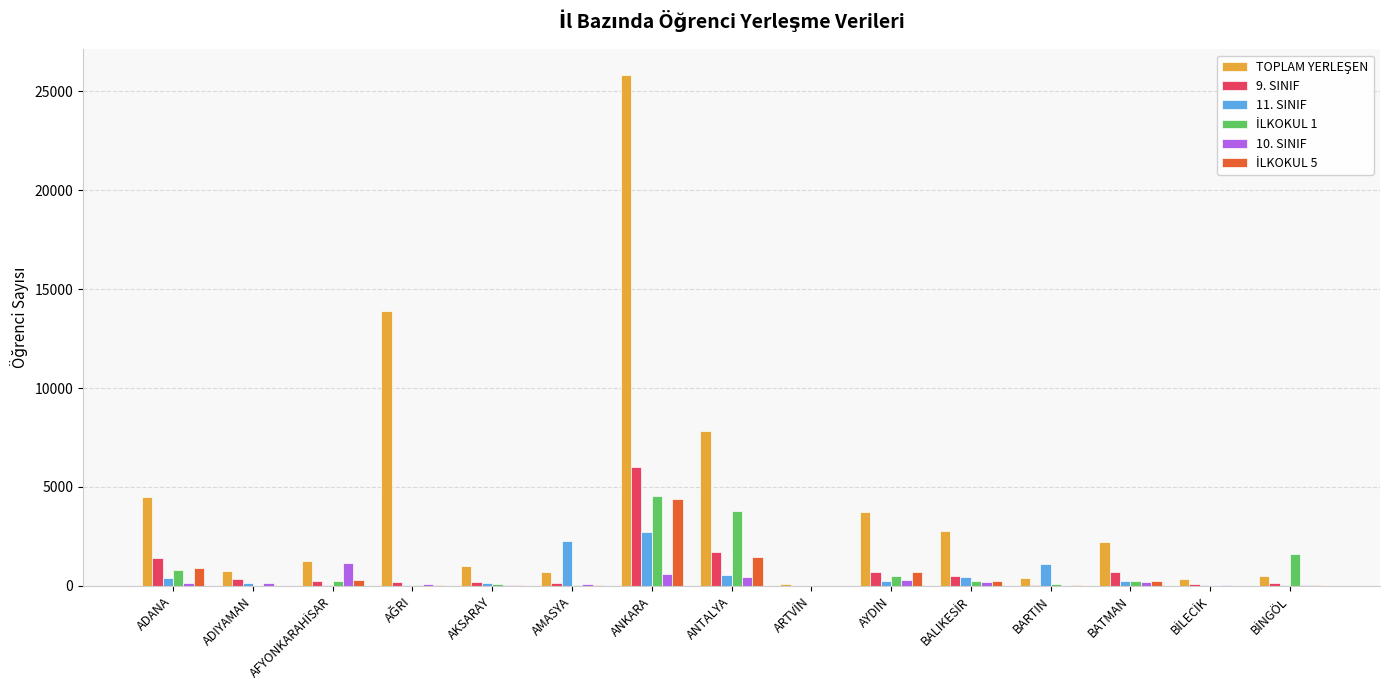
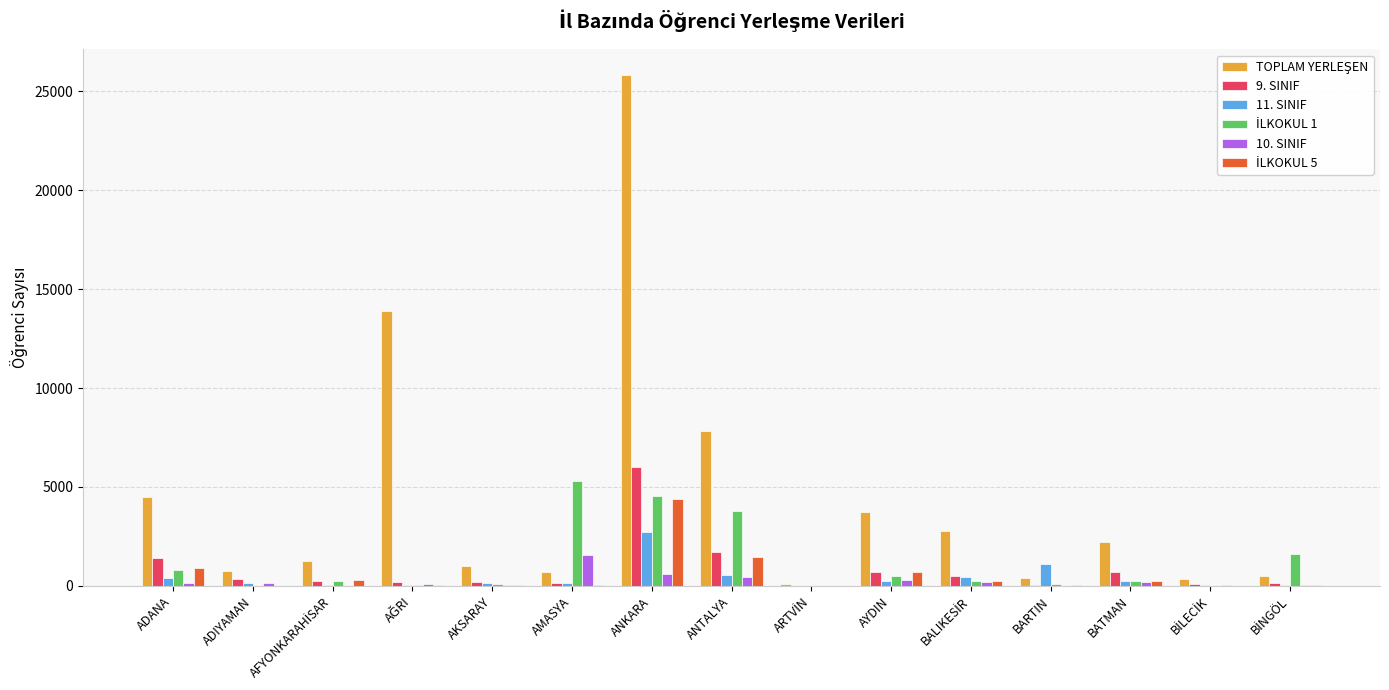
10. SINIF, AFYONKARAHİSAR: 1200 -> 0
11. SINIF, AMASYA: 2200 -> 100
İLKOKUL 1, AMASYA: 0 -> 5300
10. SINIF, AMASYA: 100 -> 1600
